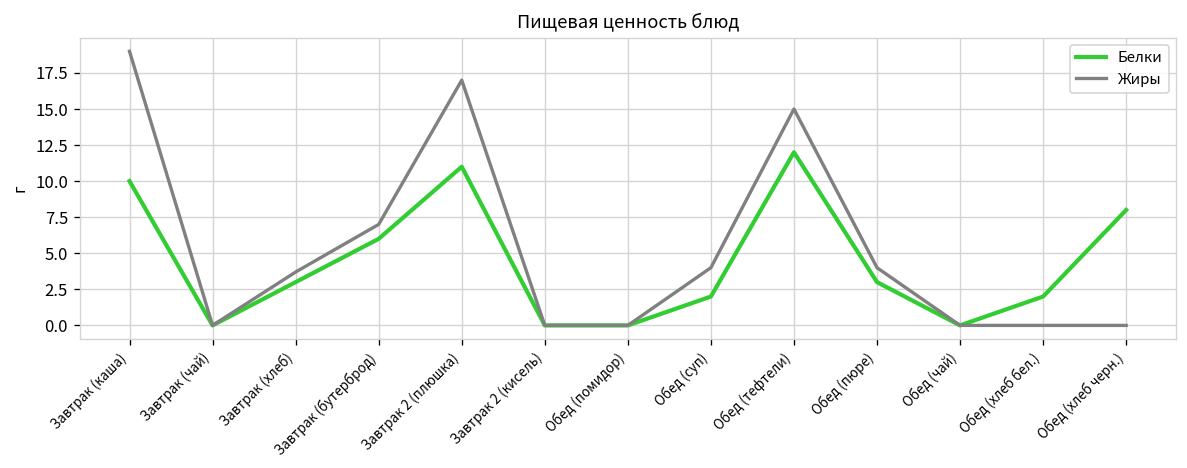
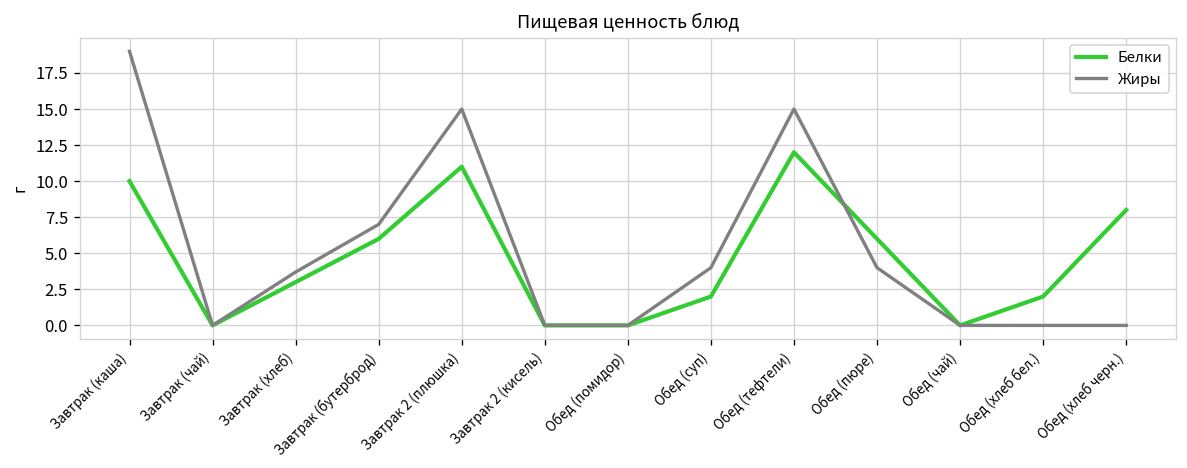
Жиры, Завтрак 2 (плюшка): 17 -> 15
Белки, Обед (пюре): 3 -> 6
